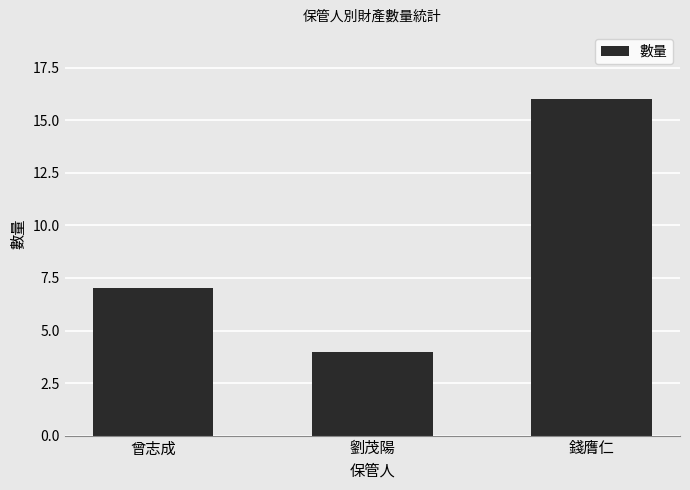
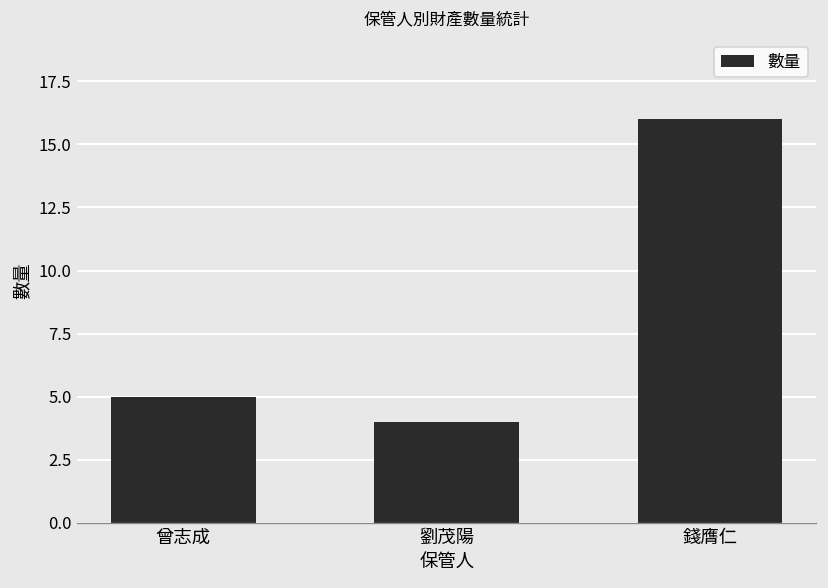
曾志成: 7 -> 5
